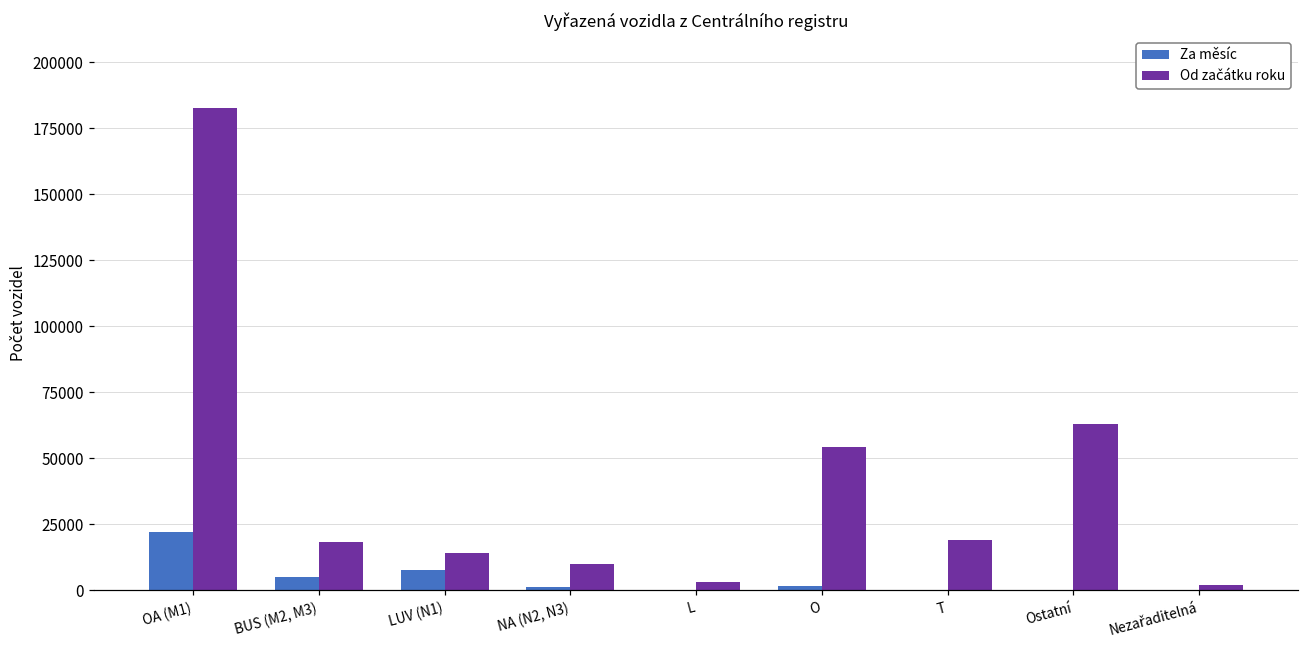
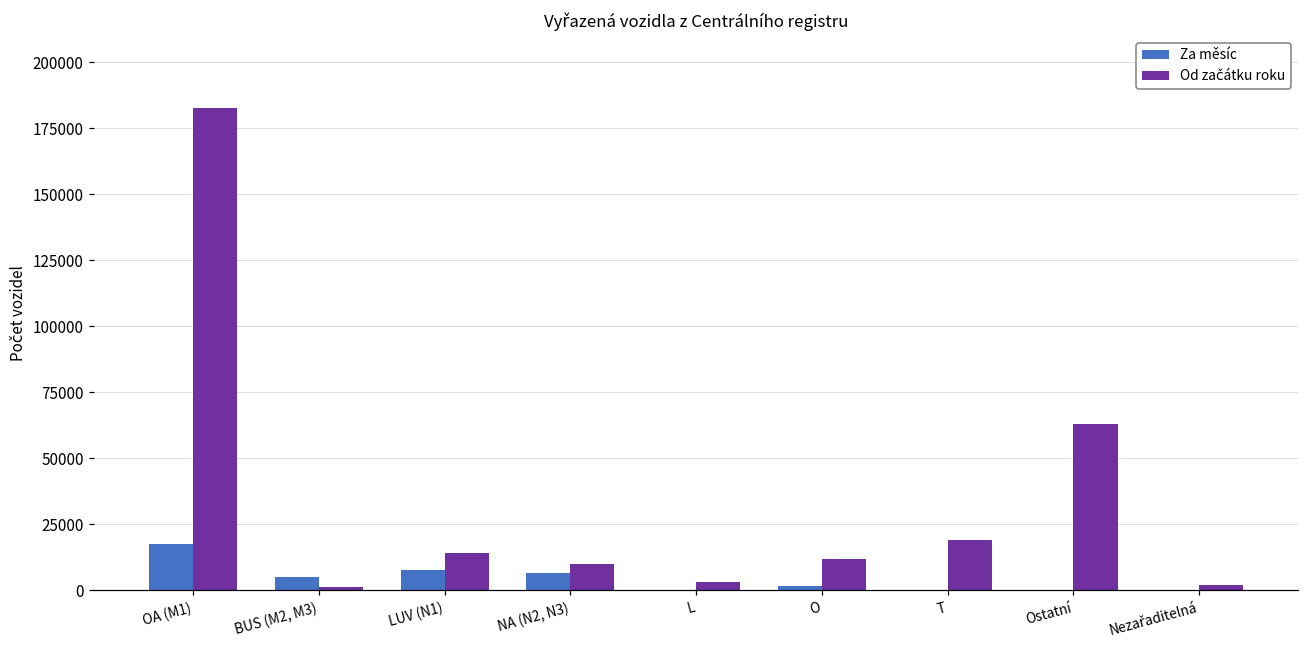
Za měsíc, OA (M1): 22000 -> 18000
Od začátku roku, BUS (M2, M3): 18000 -> 1000
Za měsíc, NA (N2, N3): 1000 -> 7000
Od začátku roku, O: 54000 -> 12000
